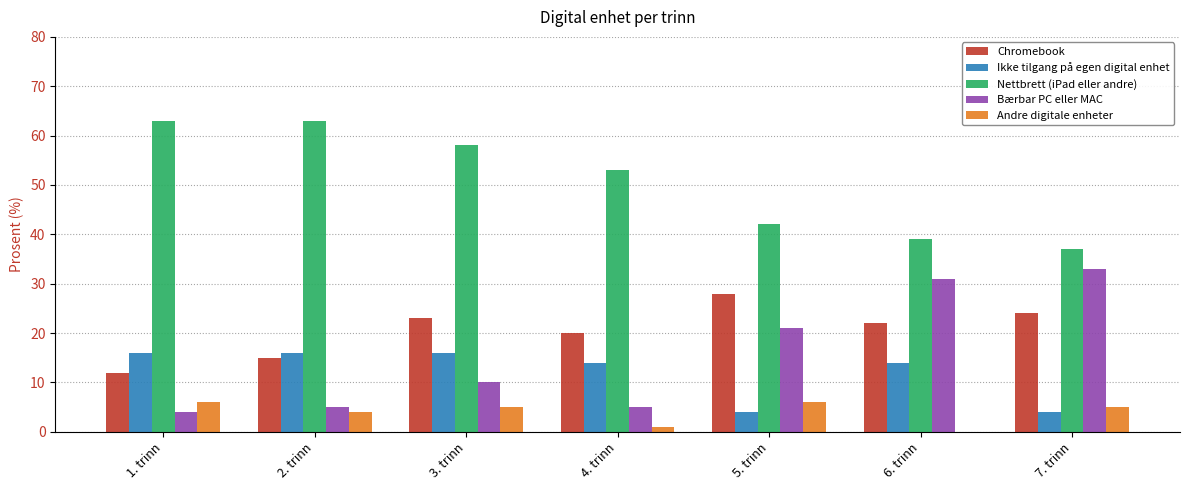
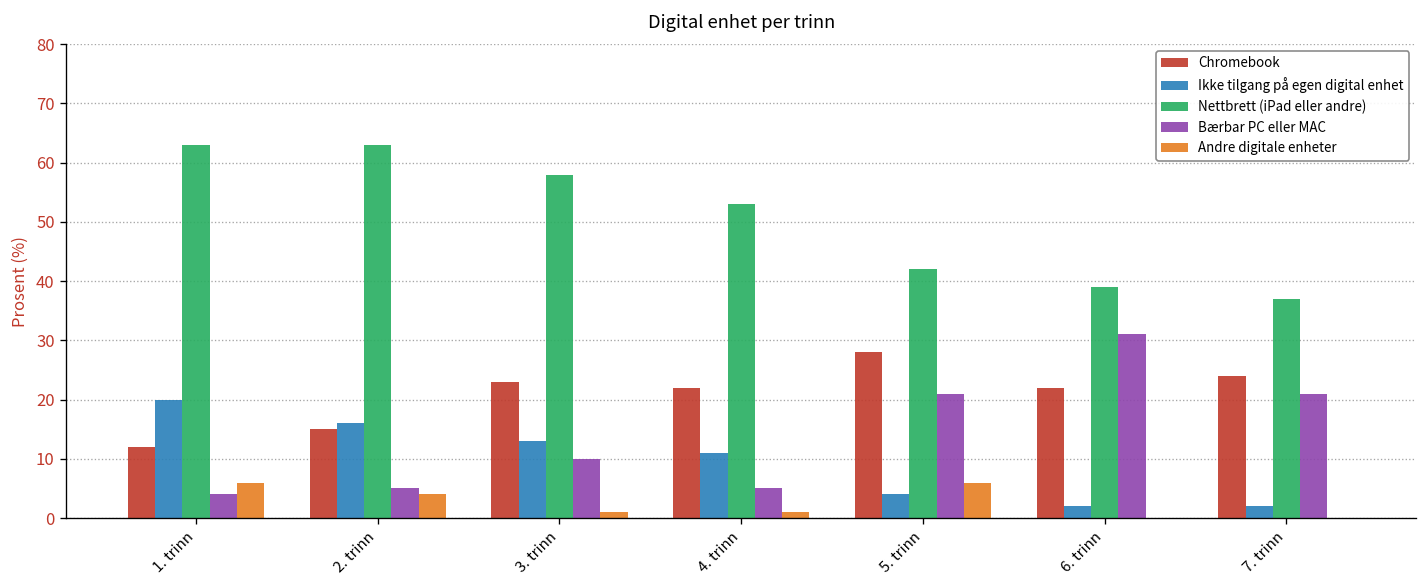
Ikke tilgang på egen digital enhet, 1. trinn: 16 -> 20
Ikke tilgang på egen digital enhet, 3. trinn: 16 -> 13
Andre digitale enheter, 3. trinn: 5 -> 1
Chromebook, 4. trinn: 20 -> 22
Ikke tilgang på egen digital enhet, 4. trinn: 14 -> 11
Ikke tilgang på egen digital enhet, 6. trinn: 14 -> 2
Ikke tilgang på egen digital enhet, 7. trinn: 4 -> 2
Bærbar PC eller MAC, 7. trinn: 33 -> 21
Andre digitale enheter, 7. trinn: 5 -> 0
